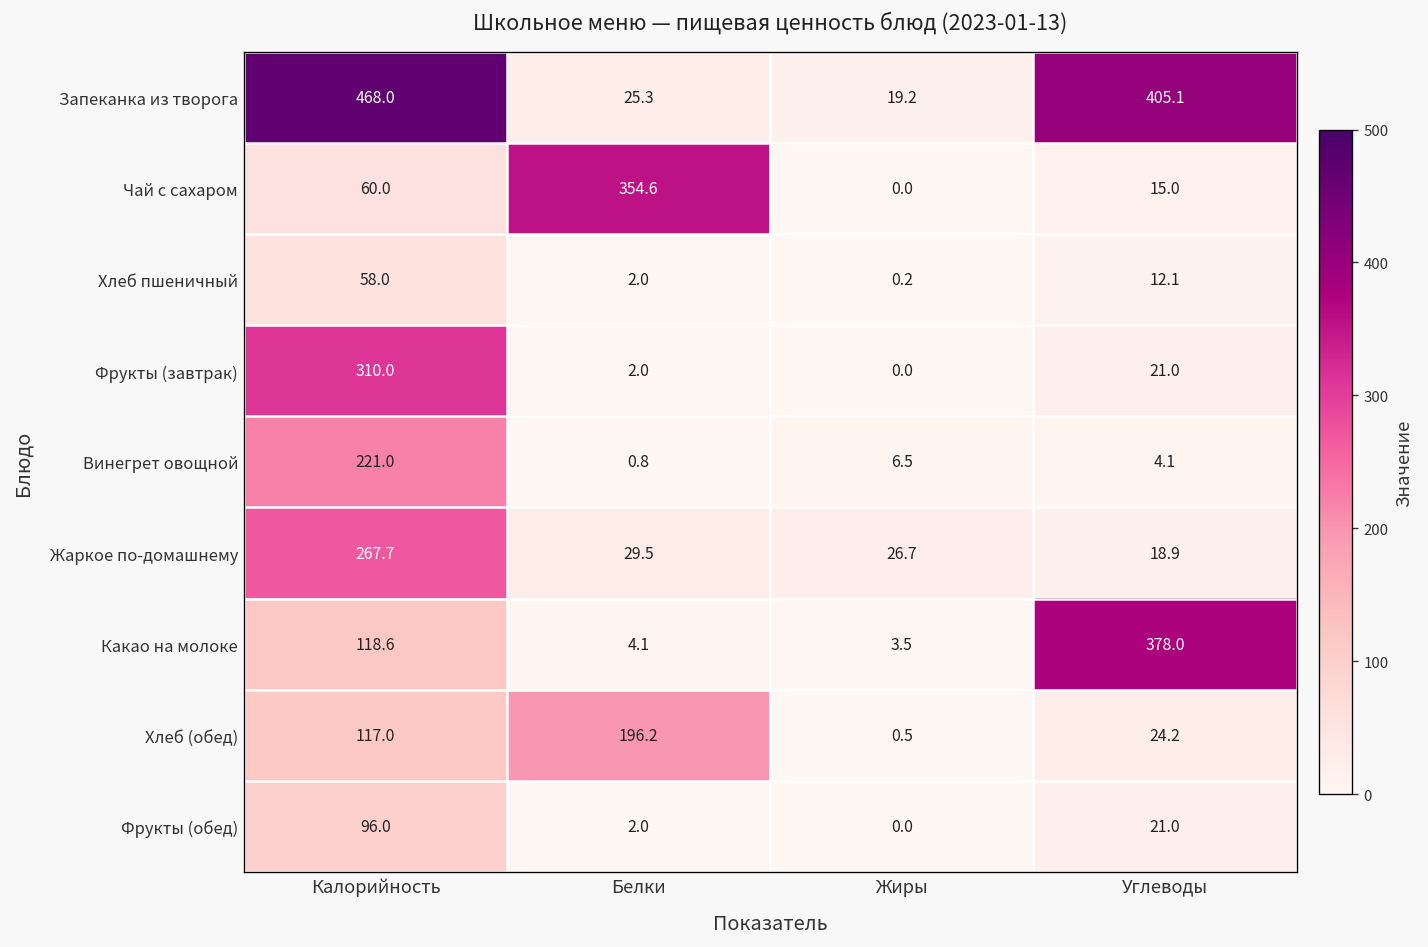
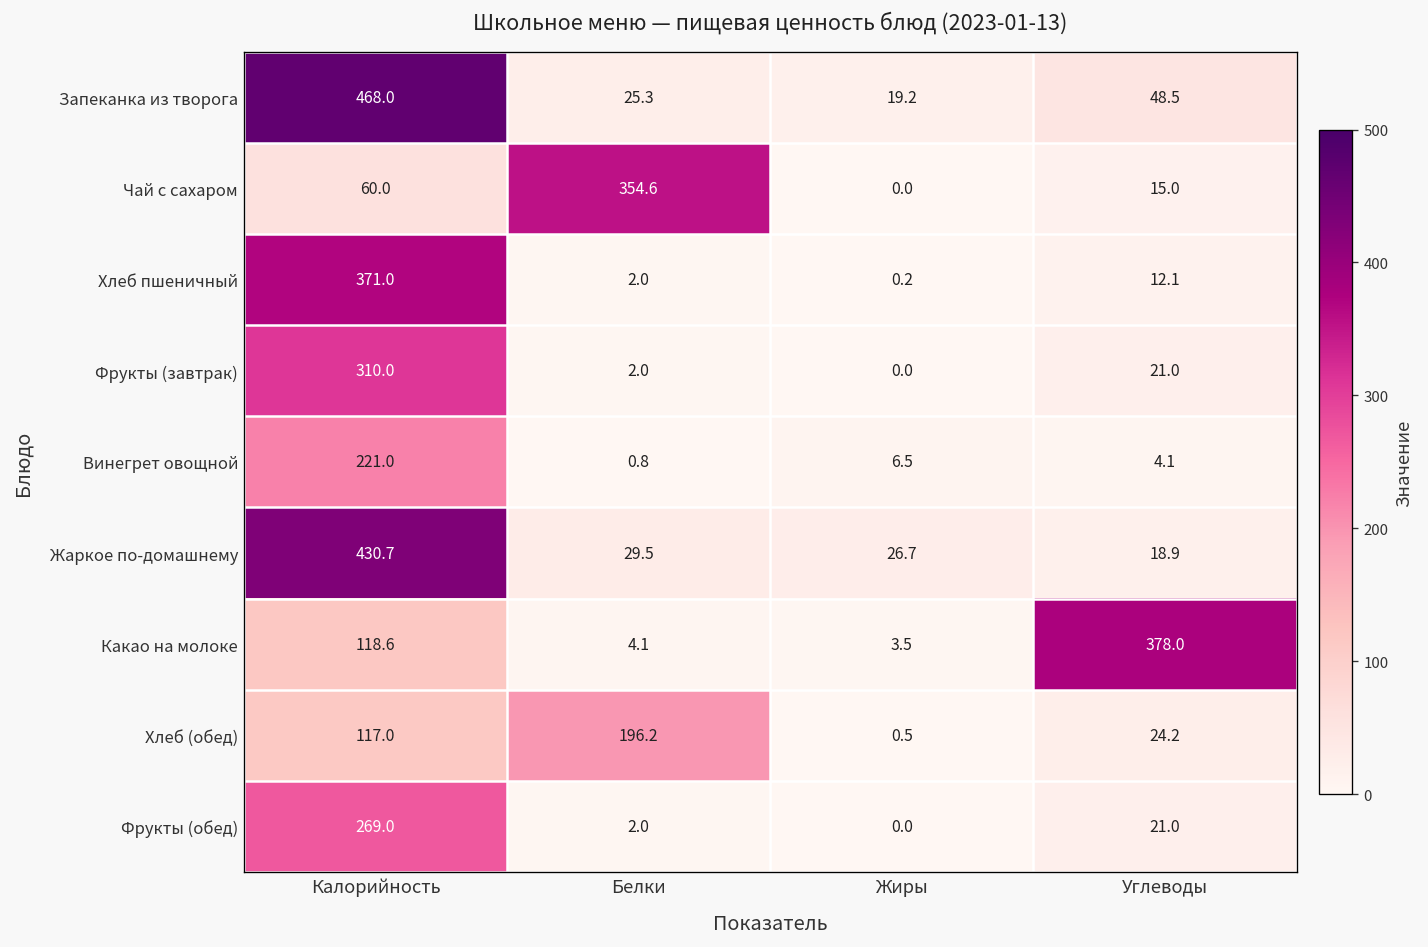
Запеканка из творога, Углеводы: 405.1 -> 48.5
Хлеб пшеничный, Калорийность: 58.0 -> 371.0
Жаркое по-домашнему, Калорийность: 267.7 -> 430.7
Фрукты (обед), Калорийность: 96.0 -> 269.0
